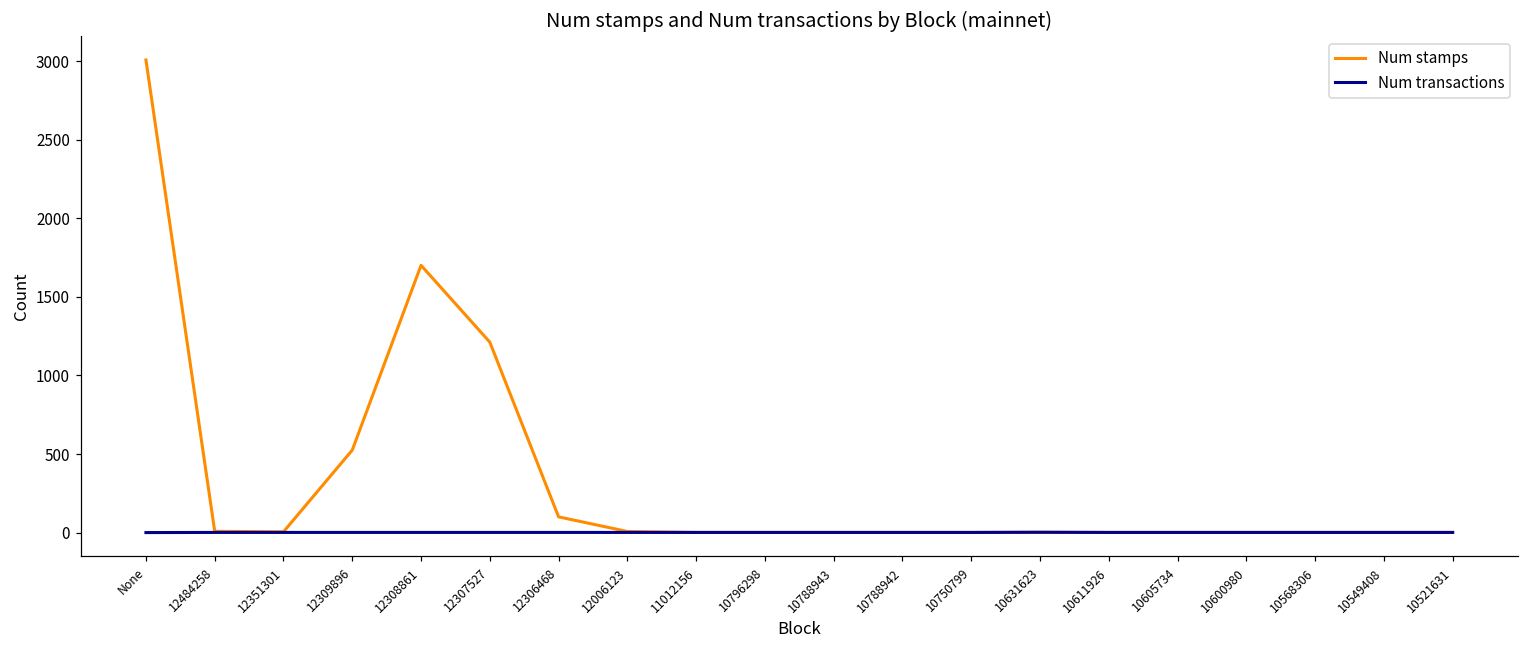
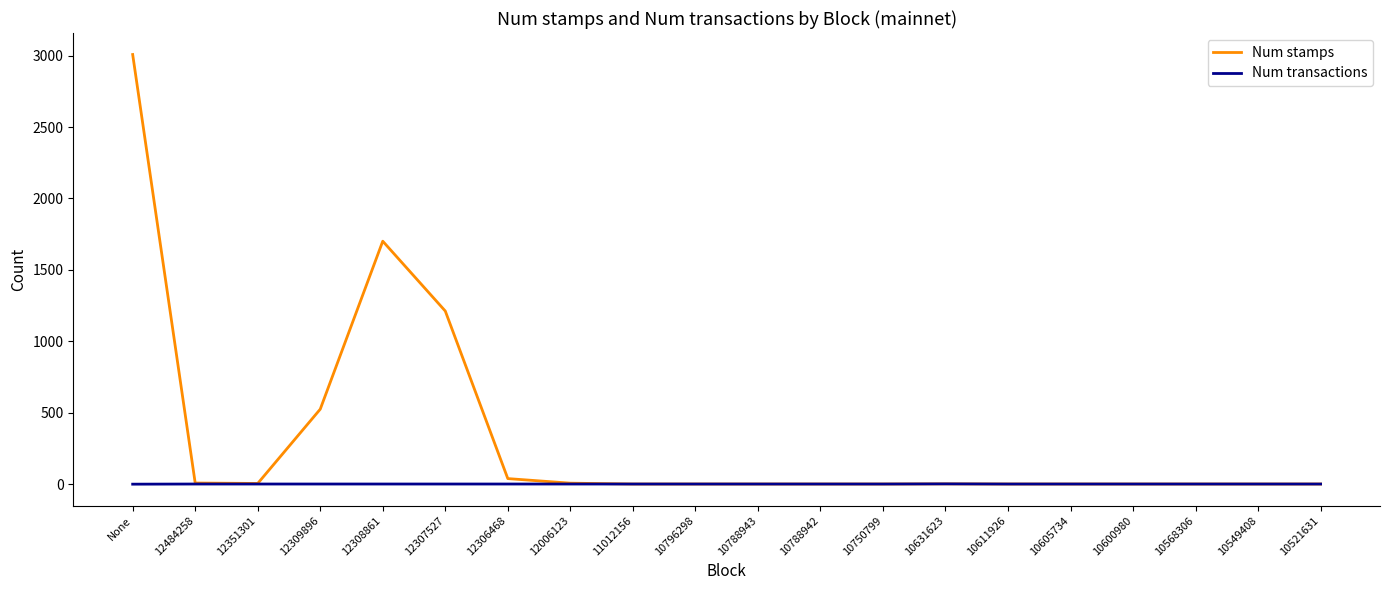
Num stamps, 12306468: 100 -> 40
